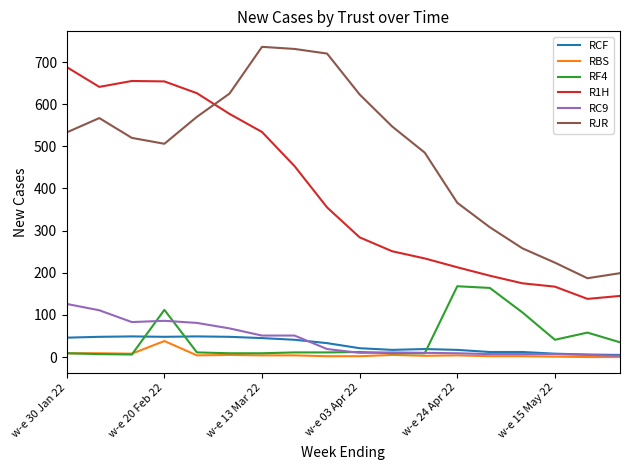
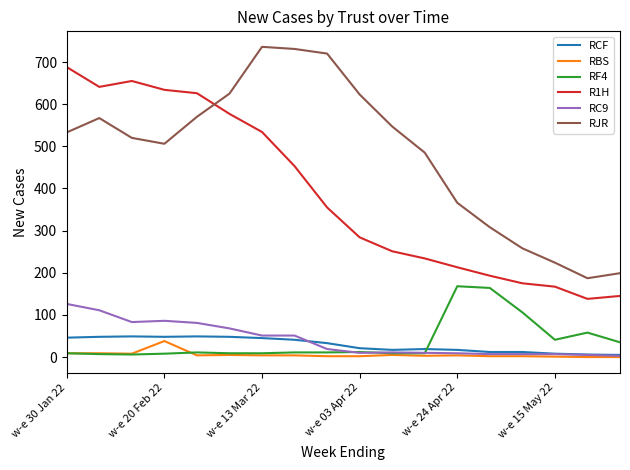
RF4, w-e 20 Feb 22: 110 -> 10
R1H, w-e 20 Feb 22: 650 -> 630
